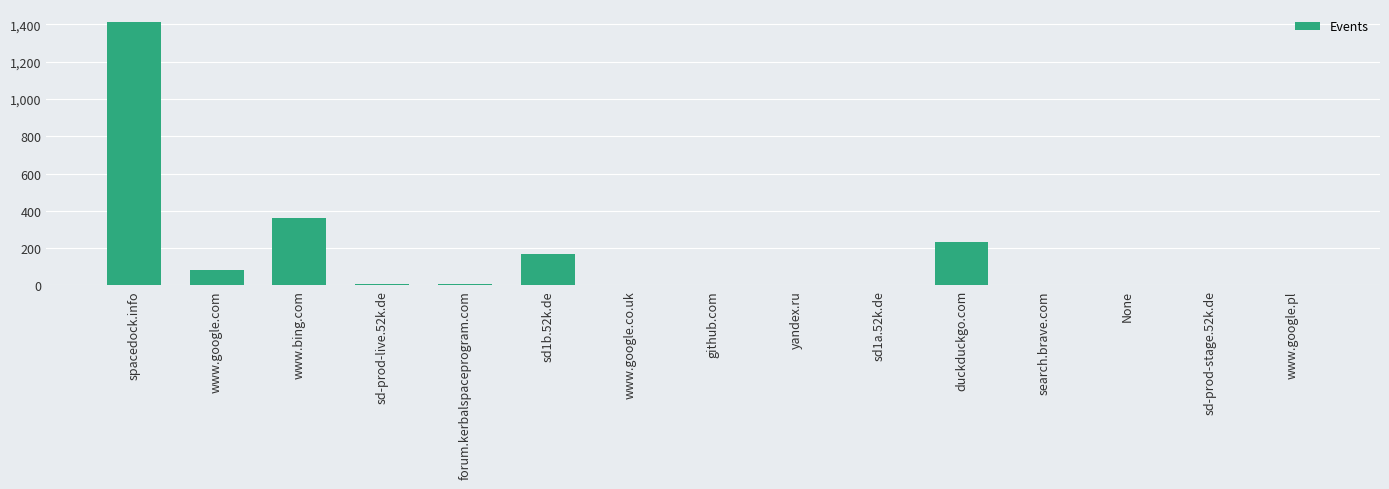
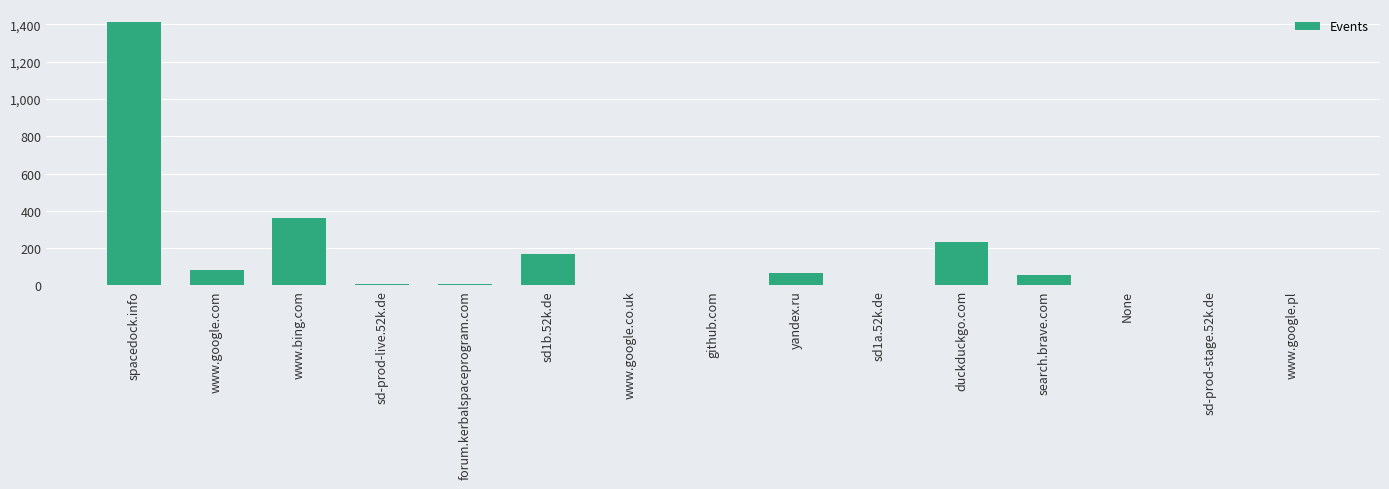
yandex.ru: 0 -> 70
search.brave.com: 0 -> 60
